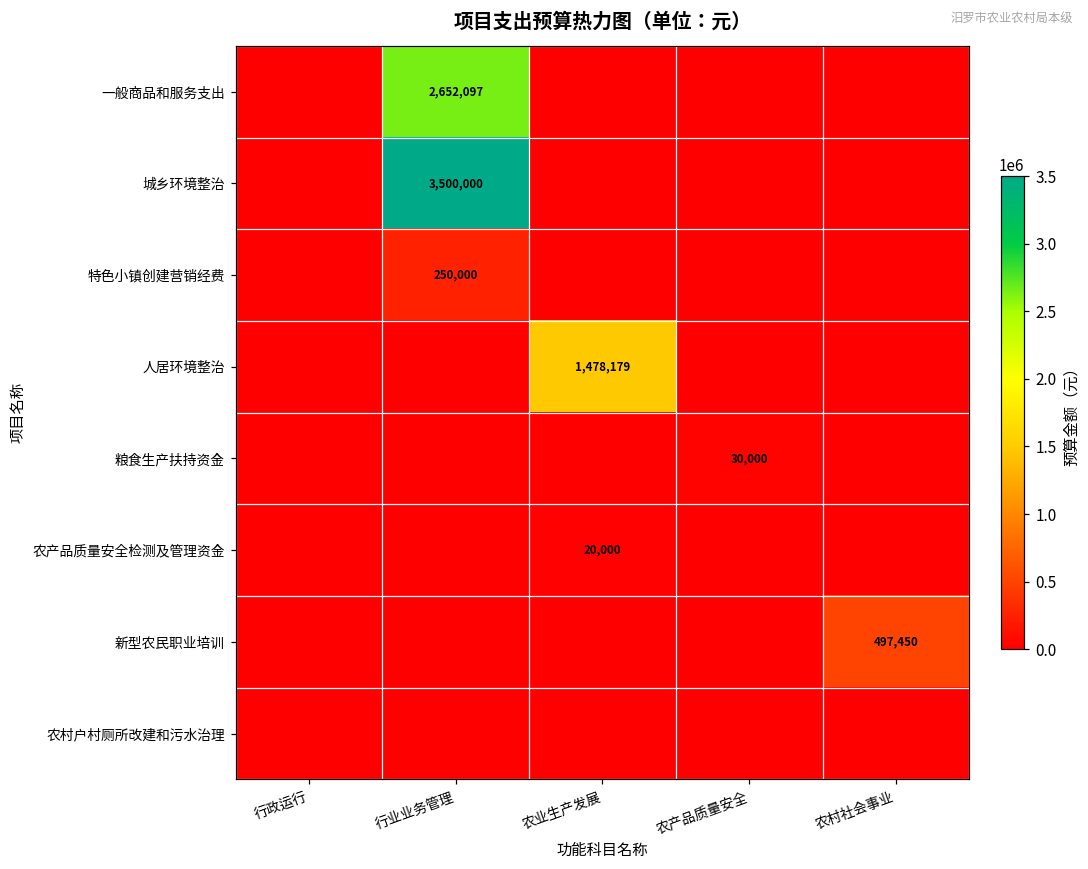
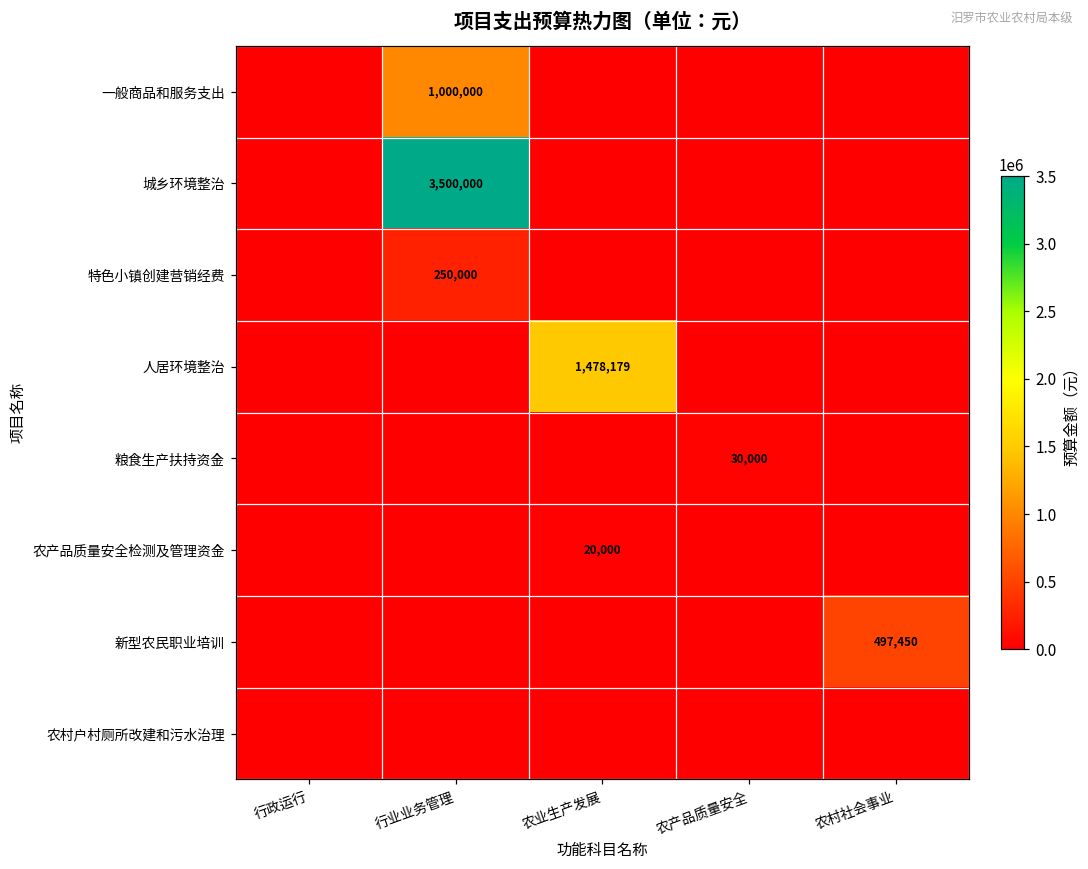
一般商品和服务支出, 行业业务管理: 2,652,097 -> 1,000,000
